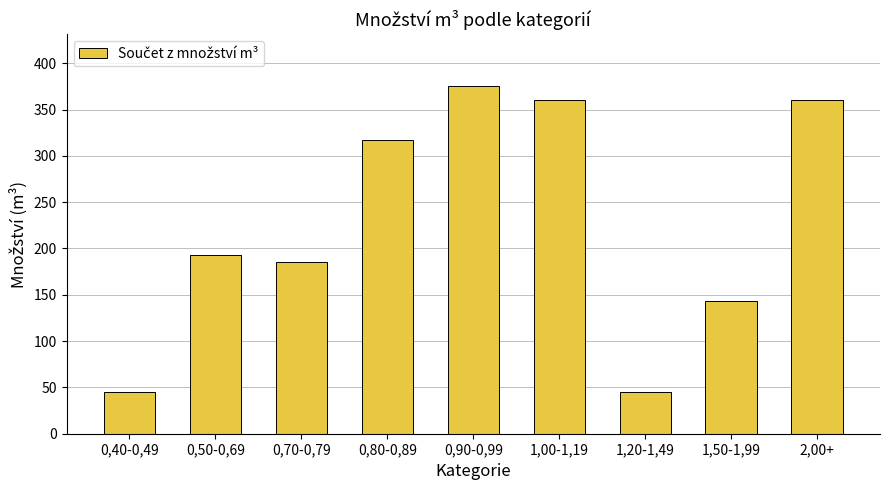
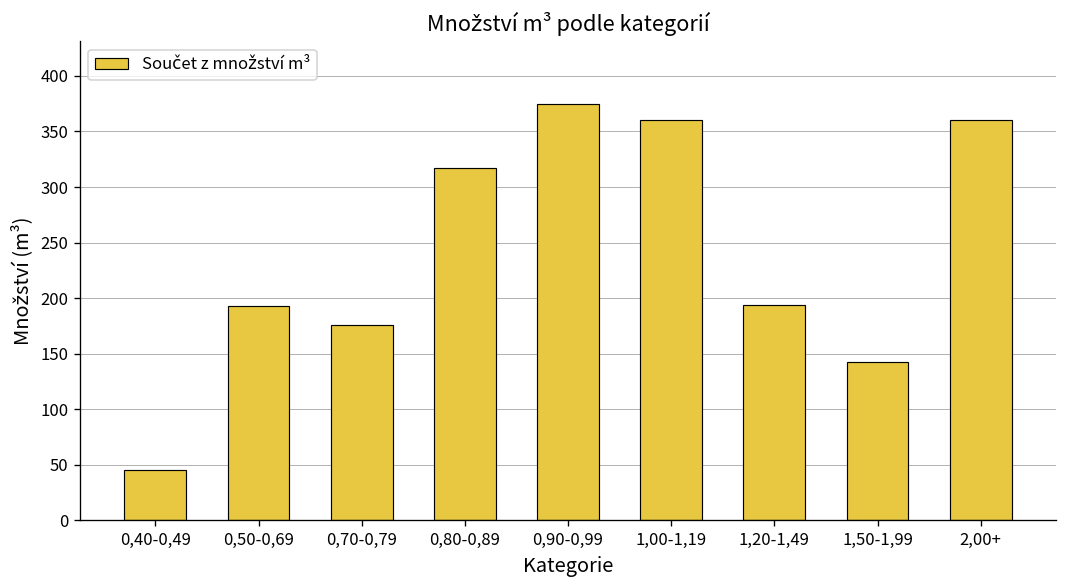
0,70-0,79: 190 -> 180
1,20-1,49: 50 -> 190
